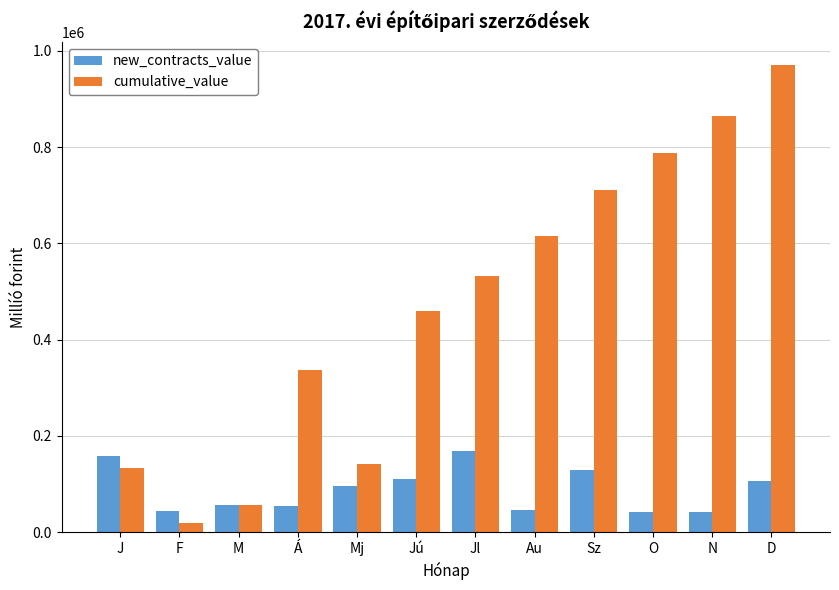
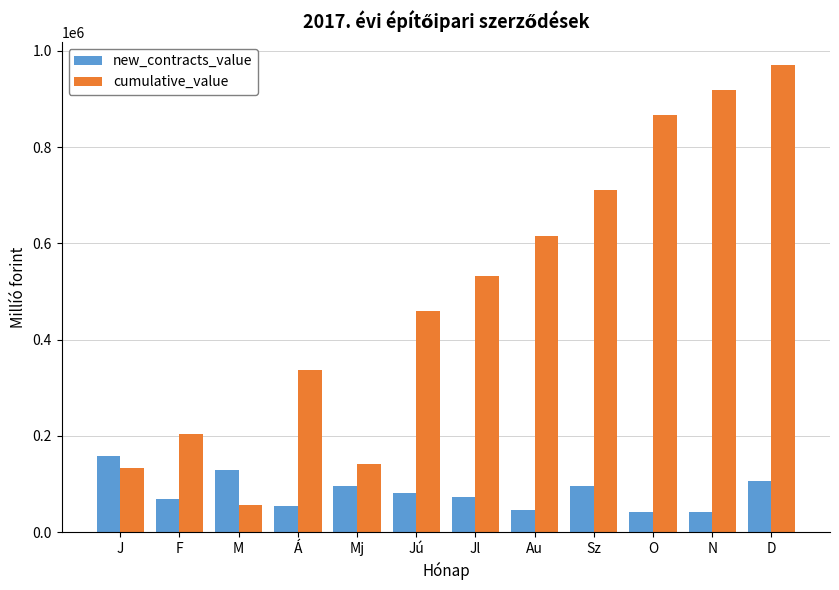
new_contracts_value, F: 40000 -> 70000
cumulative_value, F: 20000 -> 200000
new_contracts_value, M: 60000 -> 130000
new_contracts_value, Jú: 110000 -> 80000
new_contracts_value, Jl: 170000 -> 70000
new_contracts_value, Sz: 130000 -> 100000
cumulative_value, O: 790000 -> 870000
cumulative_value, N: 860000 -> 920000
